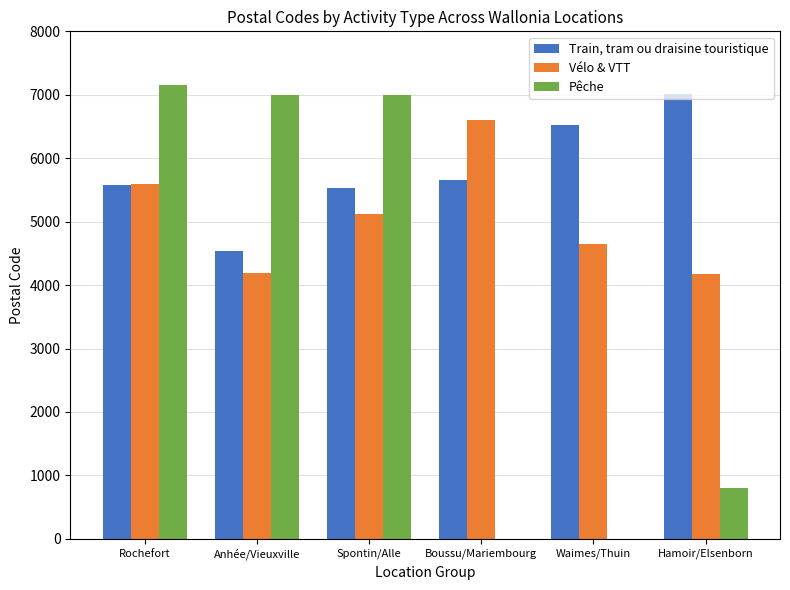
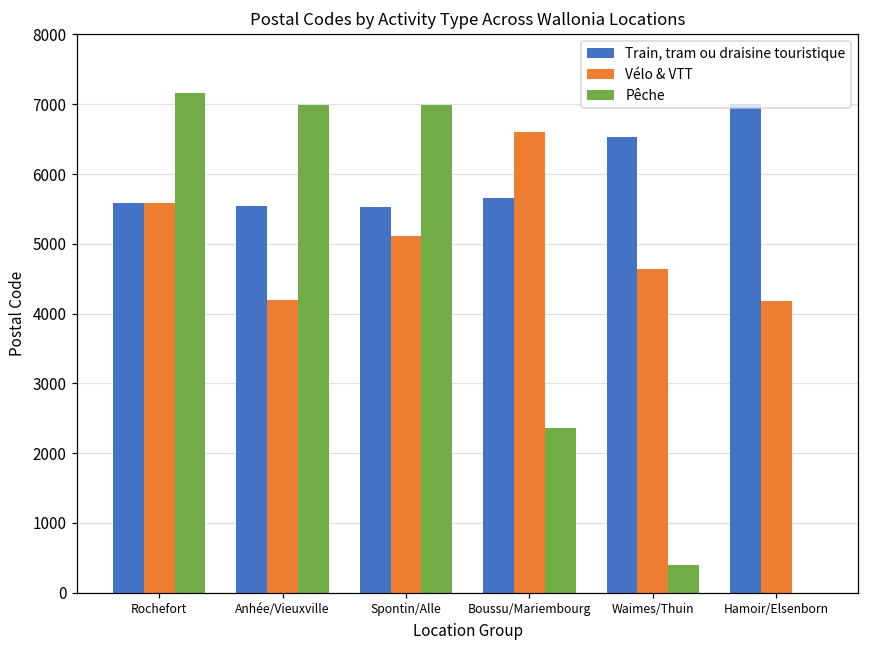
Train, tram ou draisine touristique, Anhée/Vieuxville: 4500 -> 5500
Pêche, Boussu/Mariembourg: 0 -> 2400
Pêche, Waimes/Thuin: 0 -> 400
Pêche, Hamoir/Elsenborn: 800 -> 0
